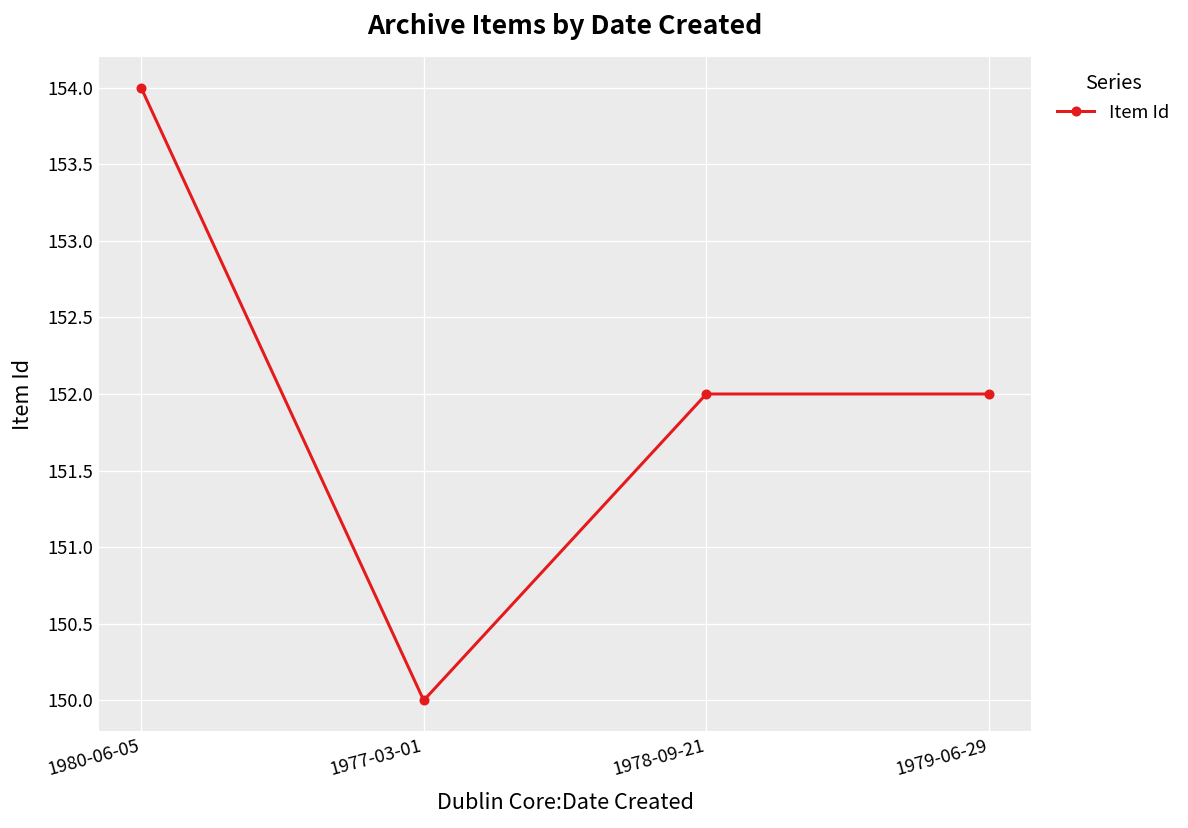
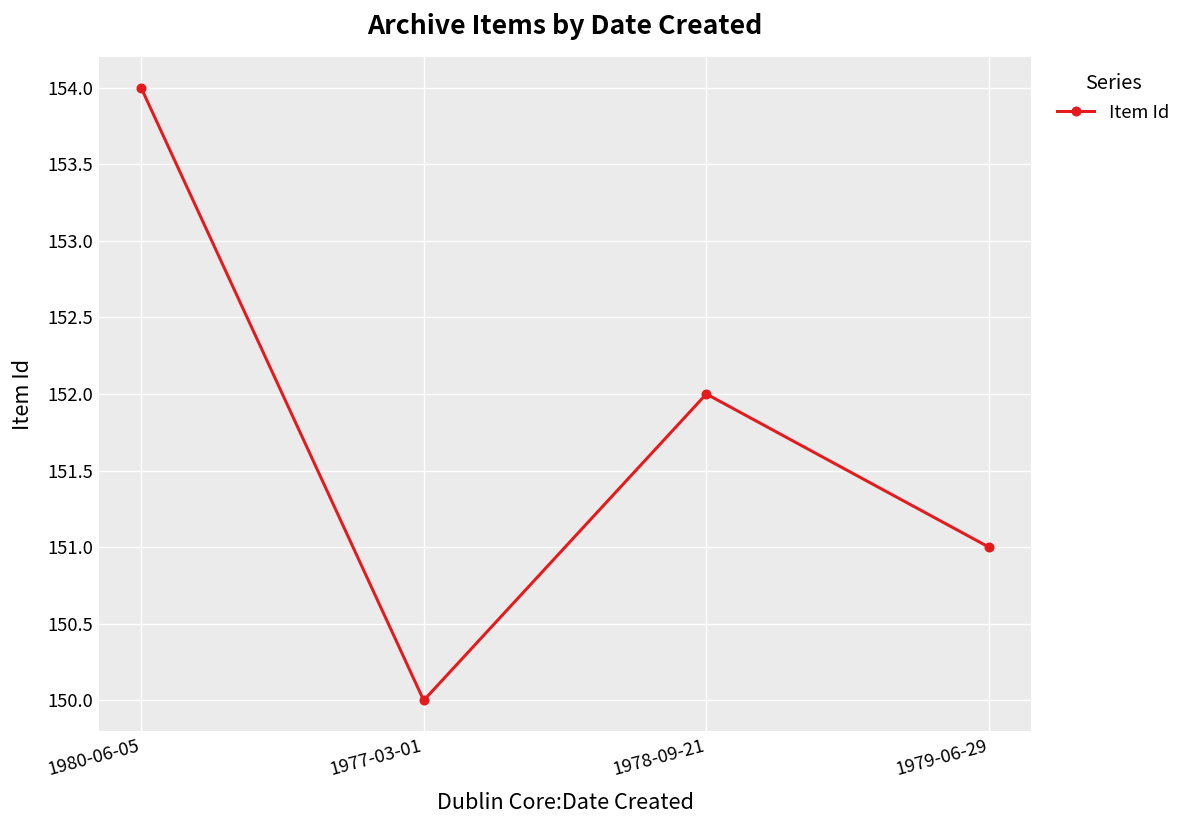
1979-06-29: 152 -> 151
